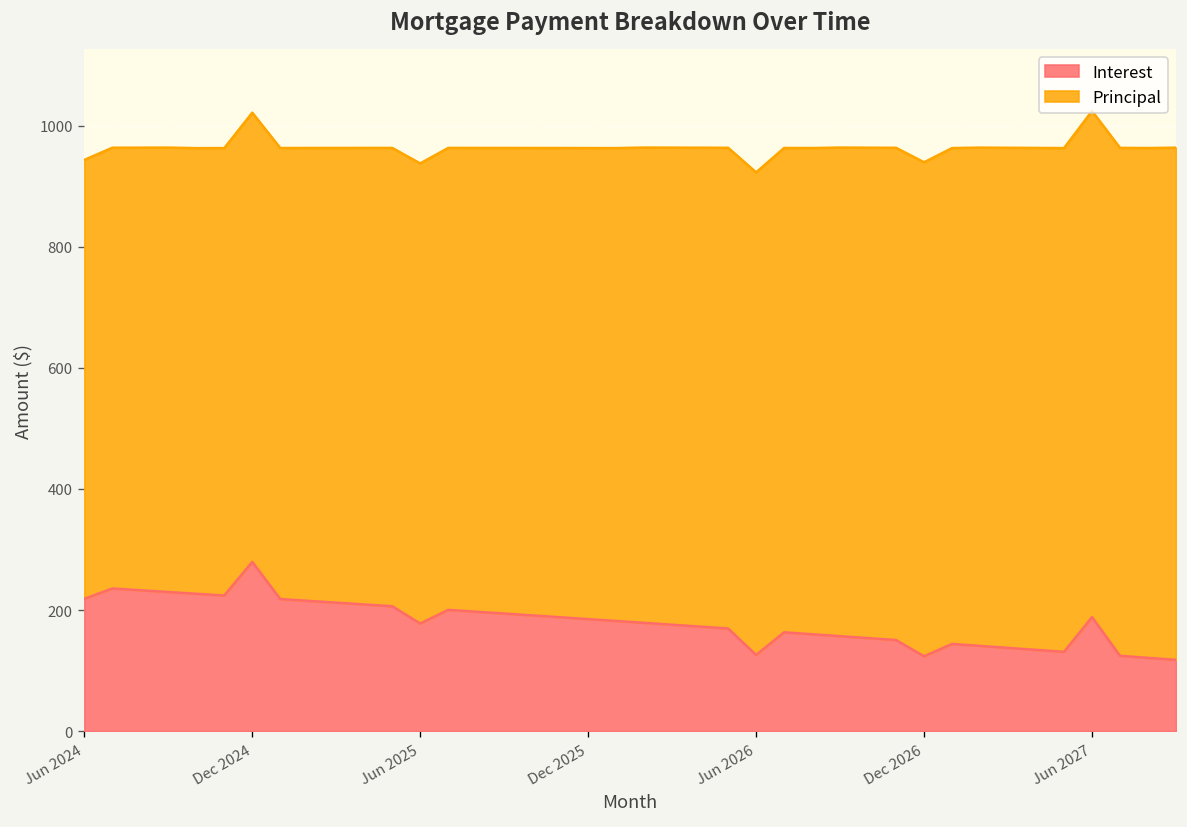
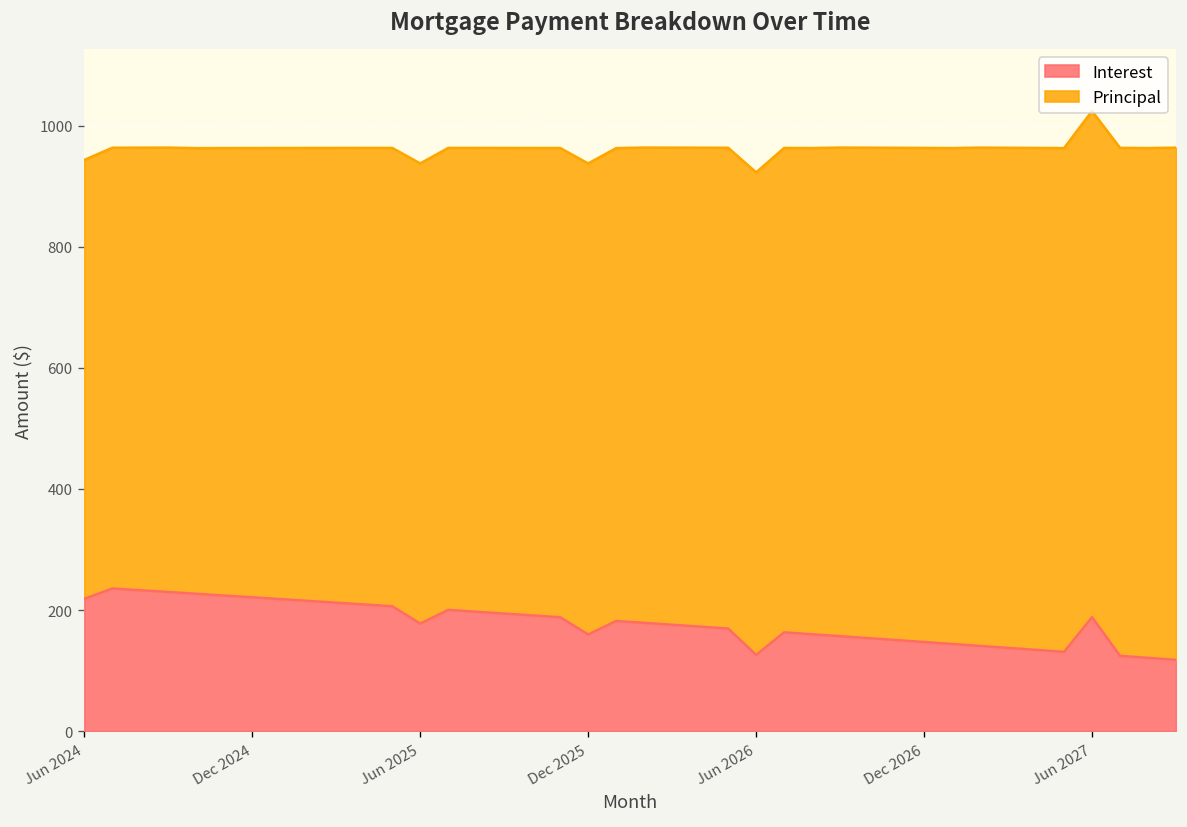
Interest, Dec 2024: 280 -> 220
Interest, Dec 2025: 190 -> 160
Interest, Dec 2026: 120 -> 150
